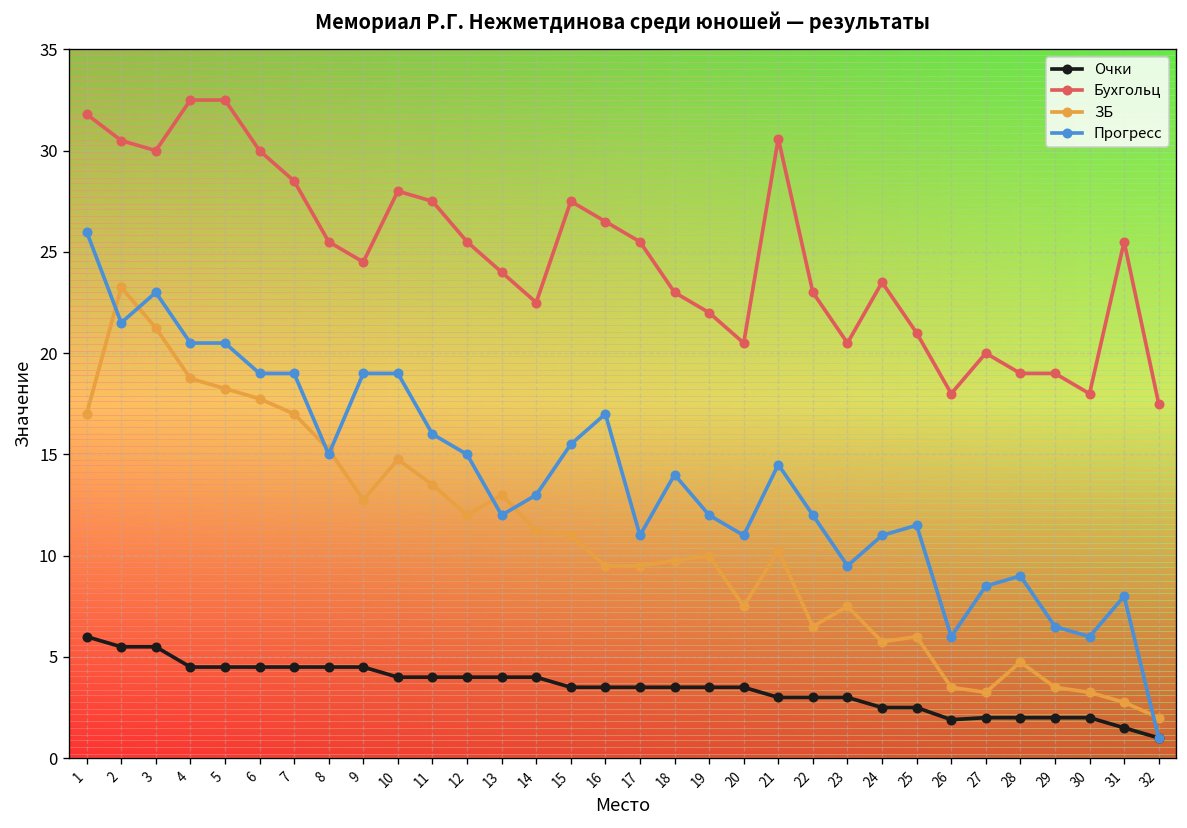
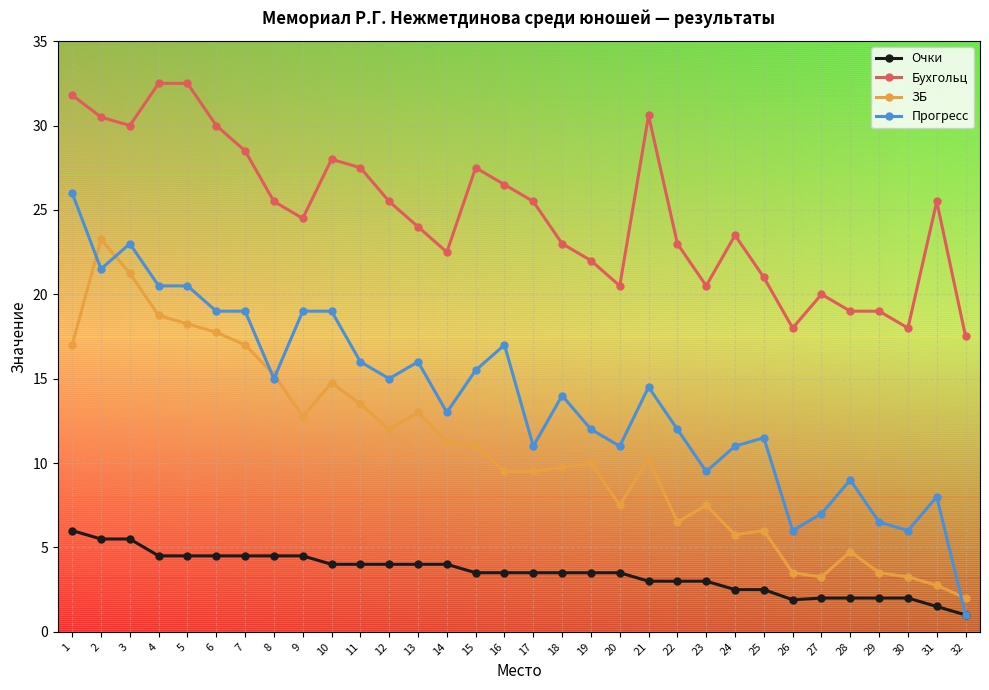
Прогресс, 13: 12 -> 16
Прогресс, 27: 8.5 -> 7.0
